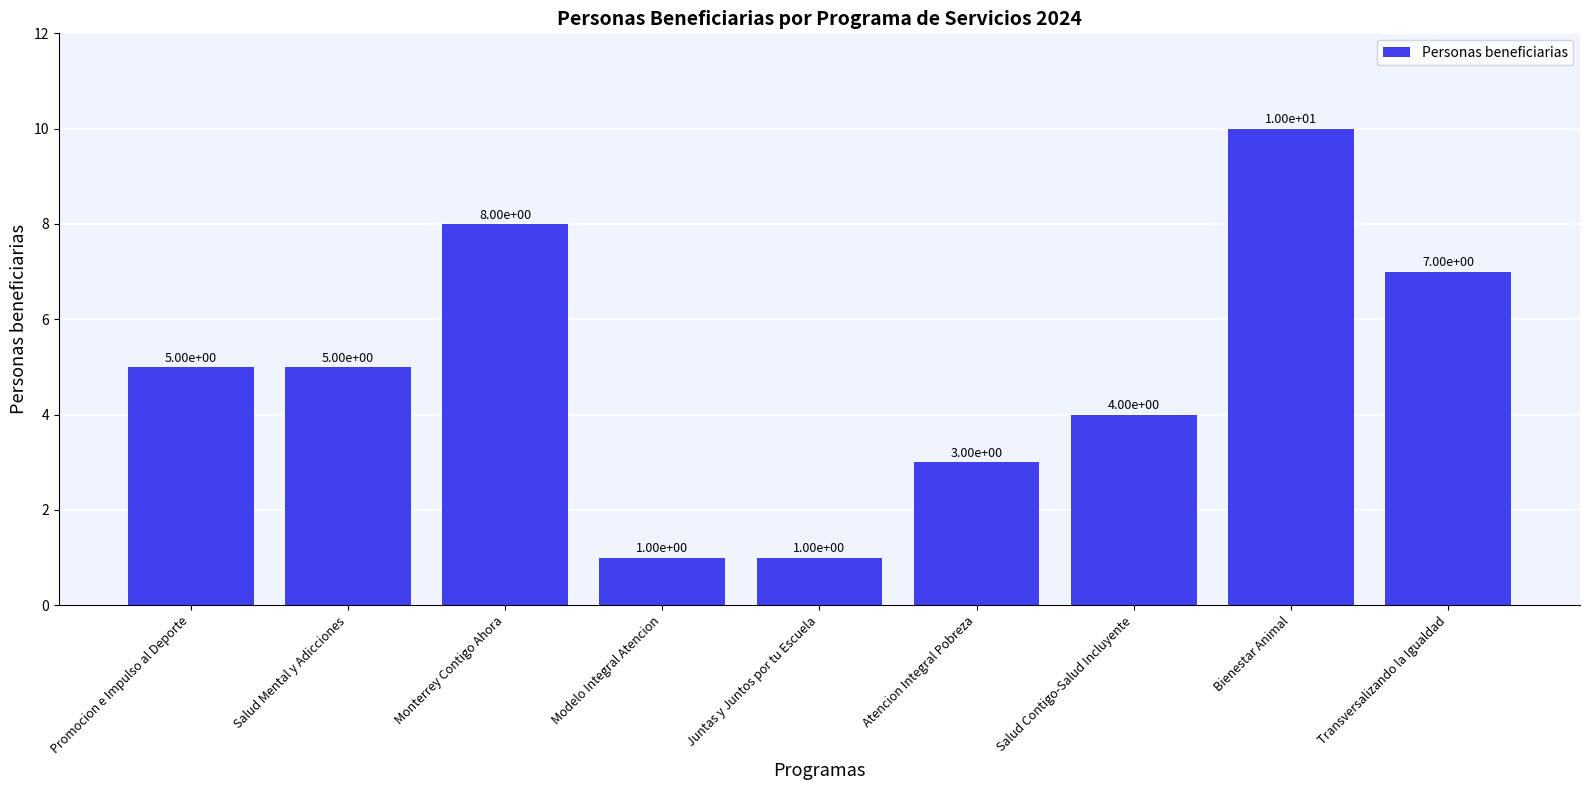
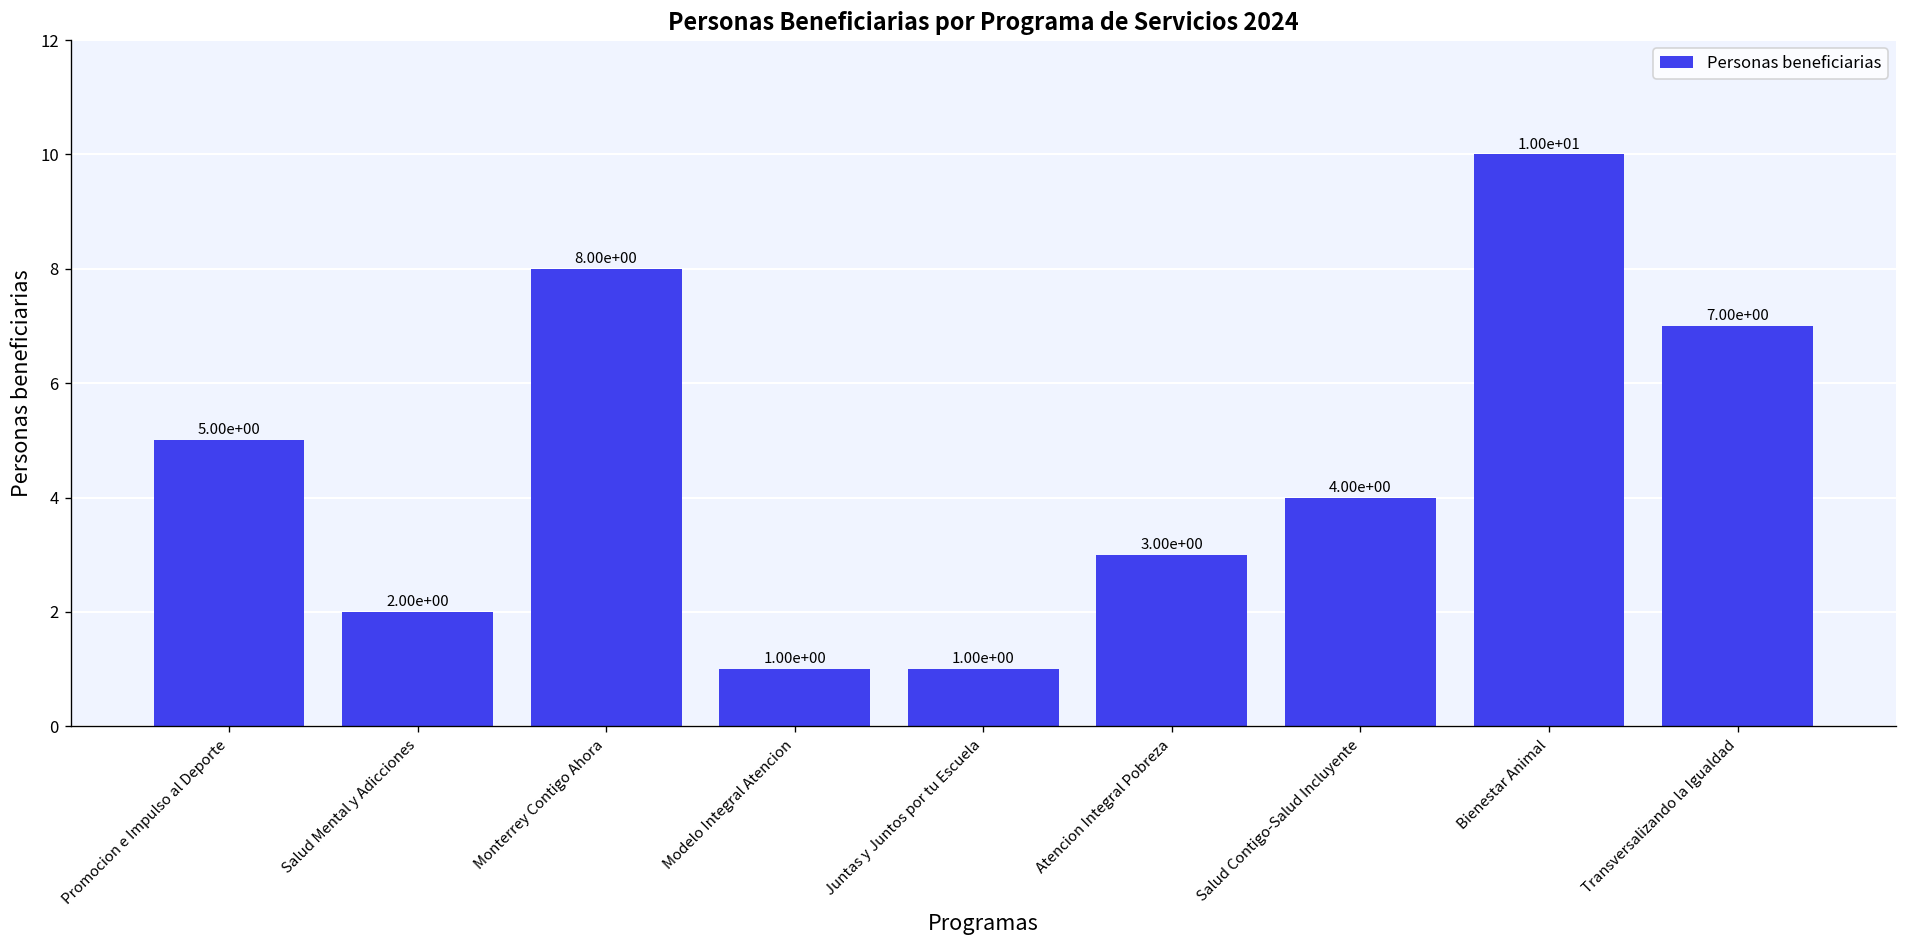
Salud Mental y Adicciones: 5.00e+00 -> 2.00e+00
